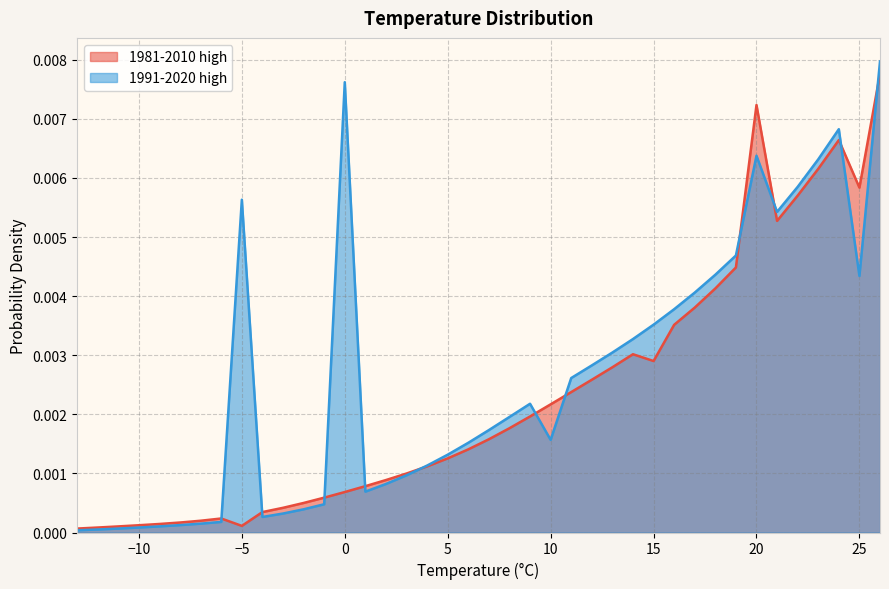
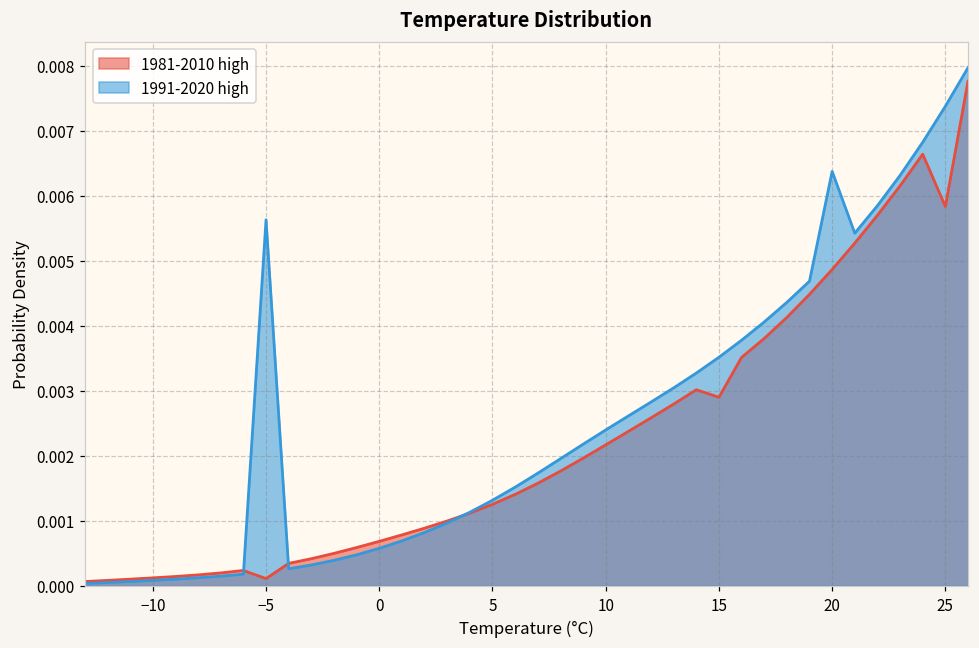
1991-2020 high, 0: 0.0076 -> 0.0006
1991-2020 high, 10: 0.0016 -> 0.0024
1981-2010 high, 20: 0.0072 -> 0.0049
1991-2020 high, 25: 0.0043 -> 0.0074
